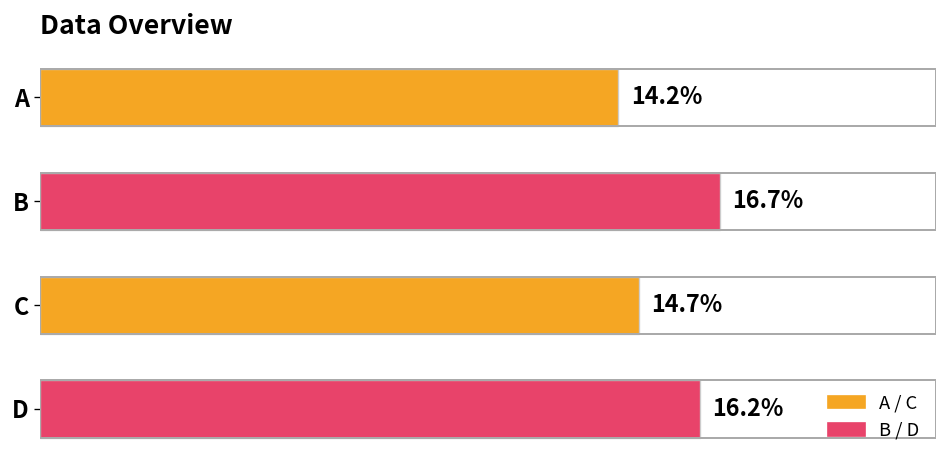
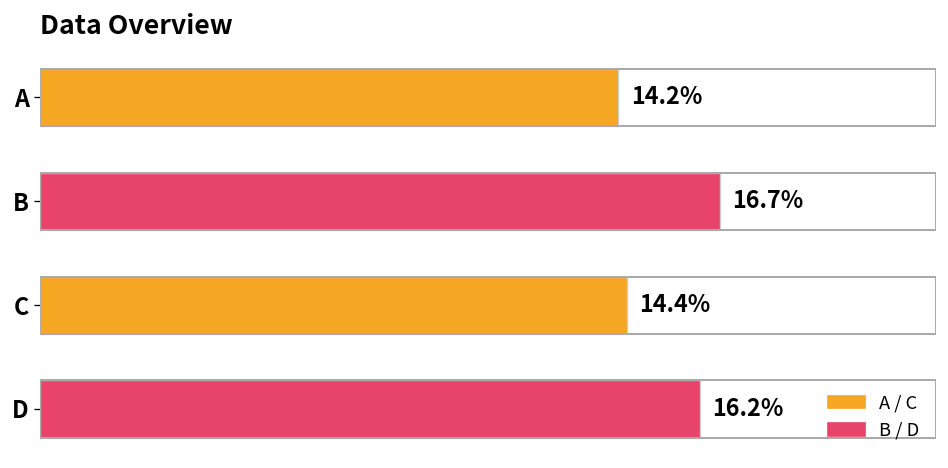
C: 14.7% -> 14.4%
